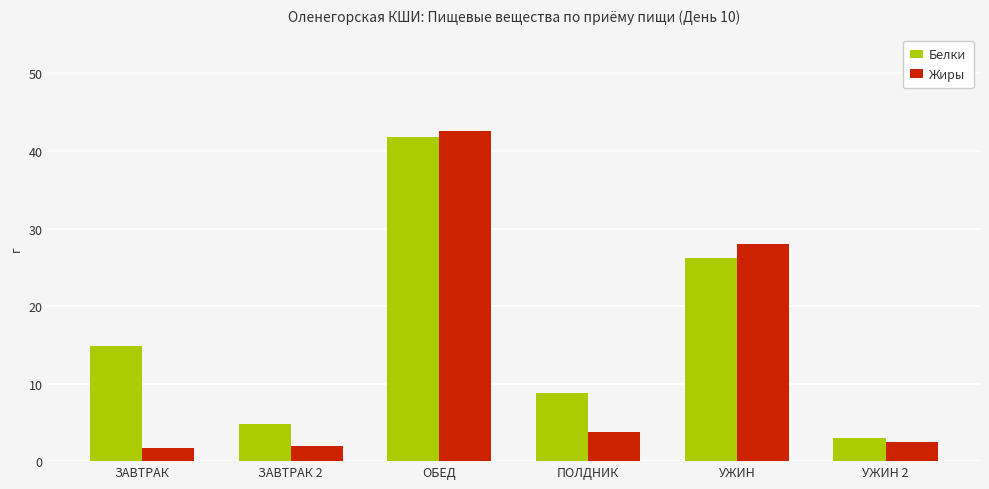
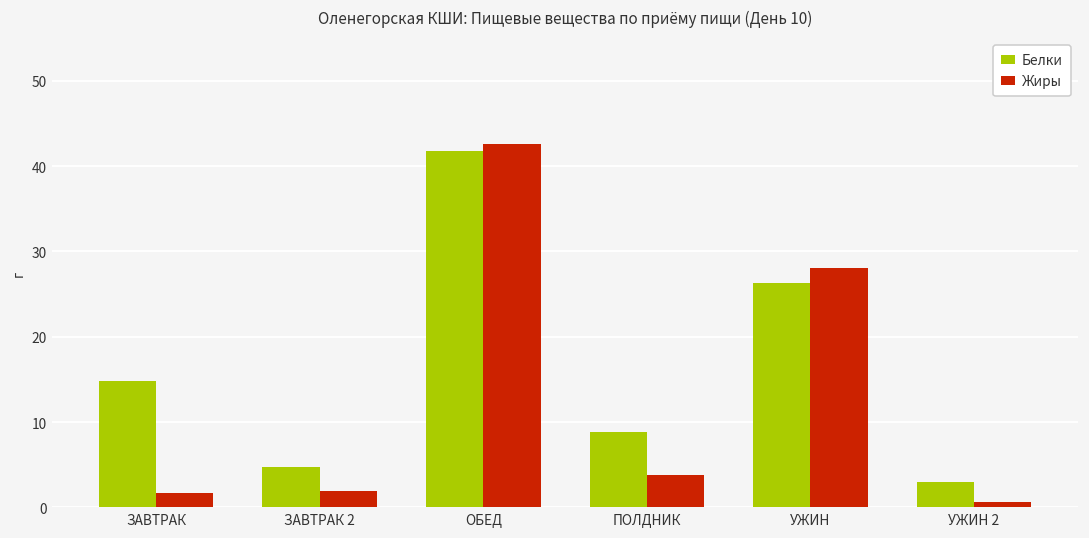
Жиры, УЖИН 2: 2 -> 1
